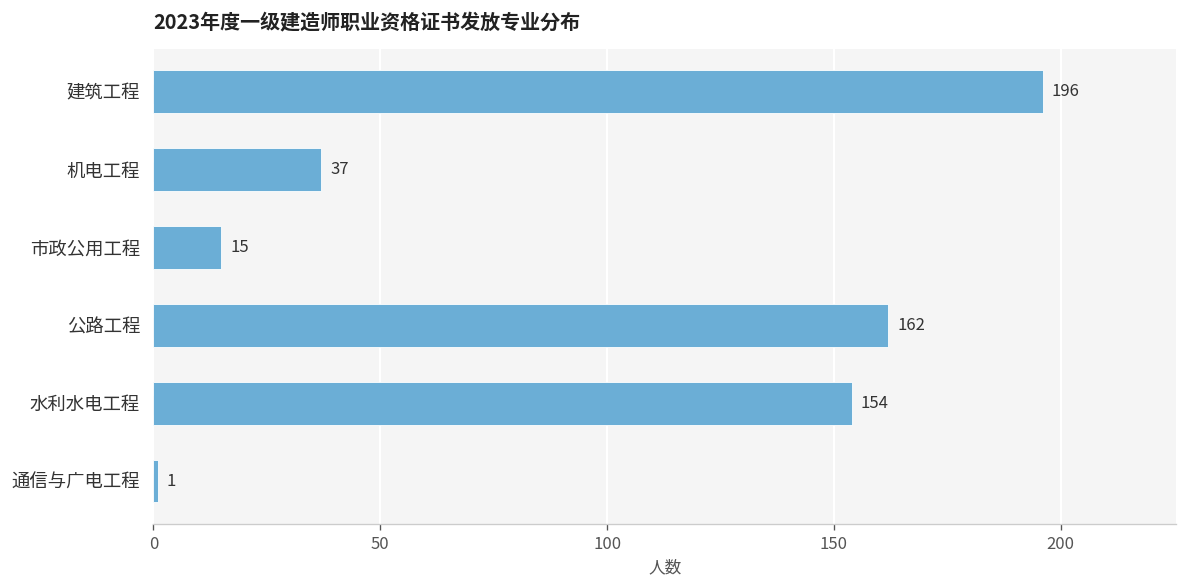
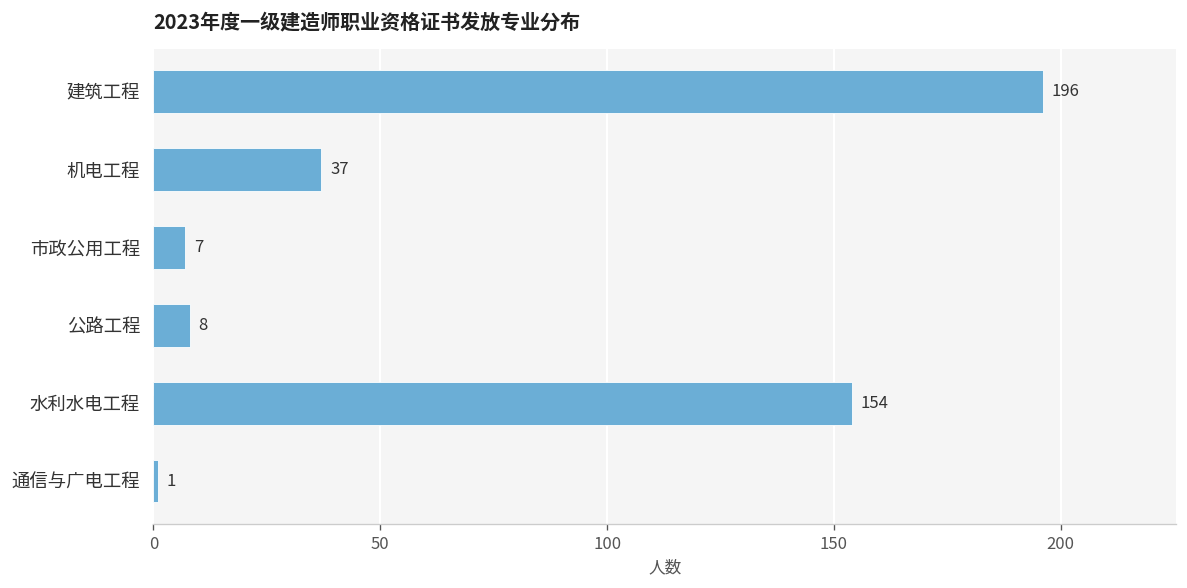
市政公用工程: 15 -> 7
公路工程: 162 -> 8
